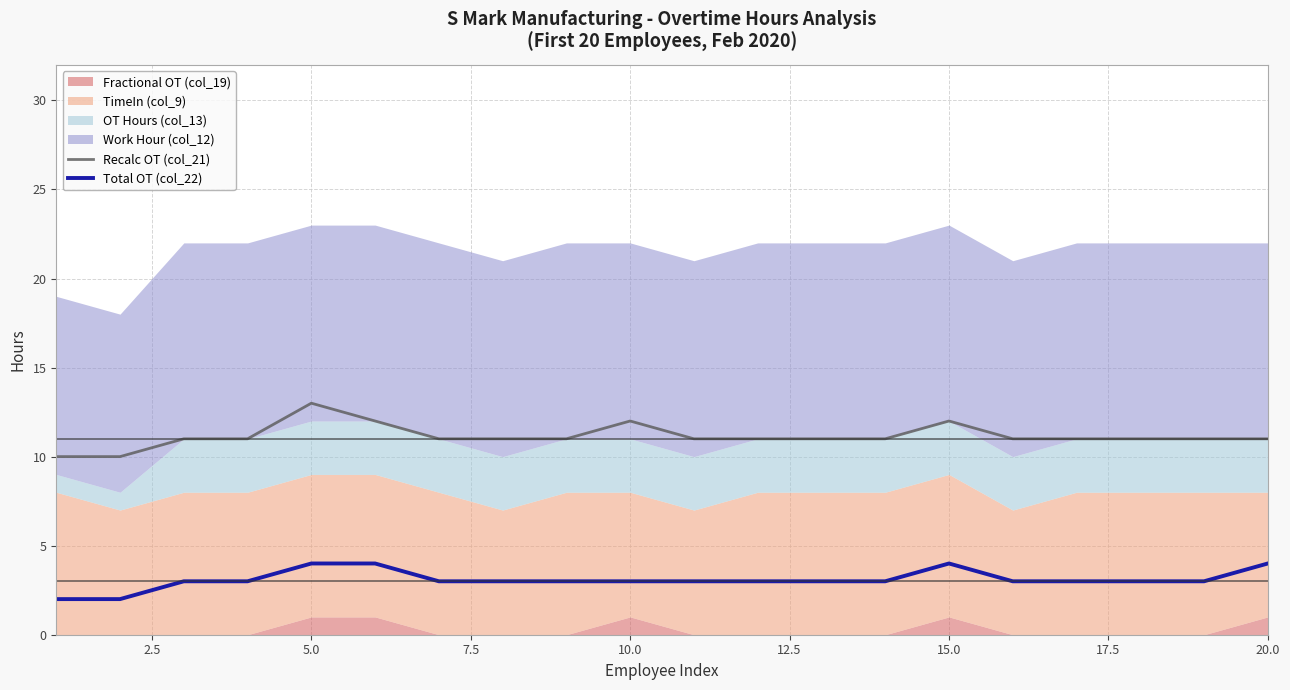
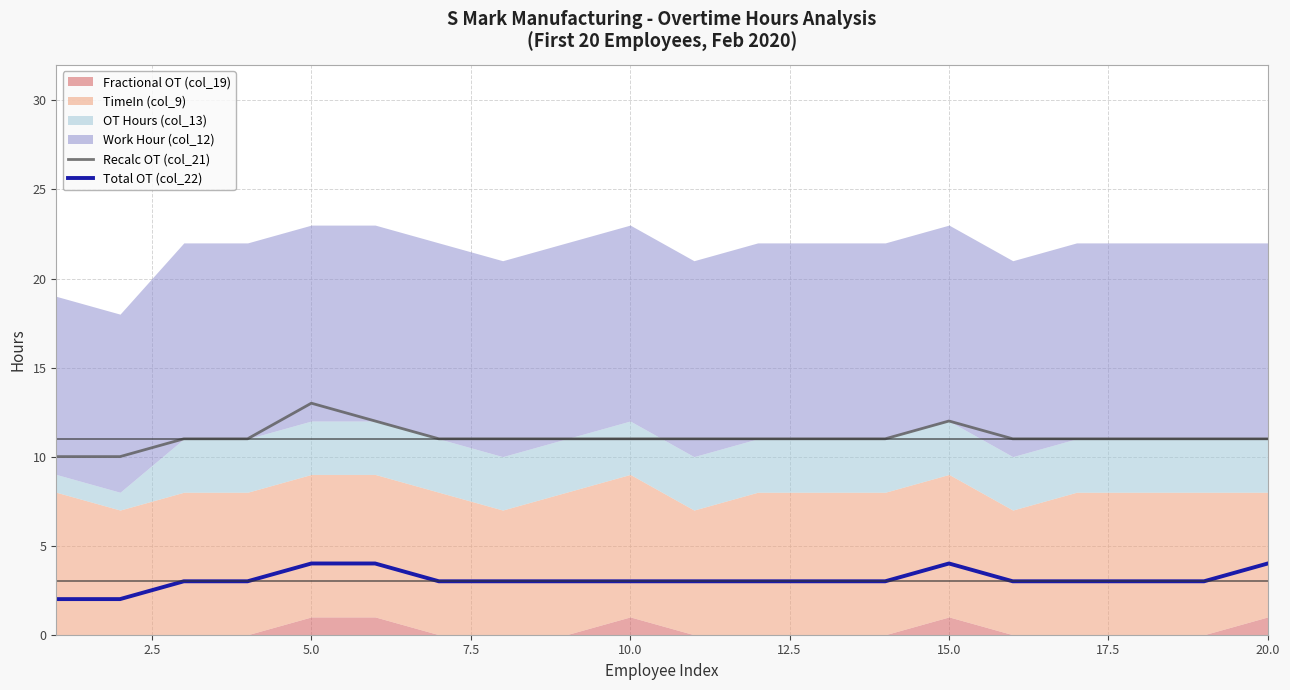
Recalc OT (col_21), 10.0: 12 -> 11
TimeIn (col_9), 10.0: 7 -> 8
